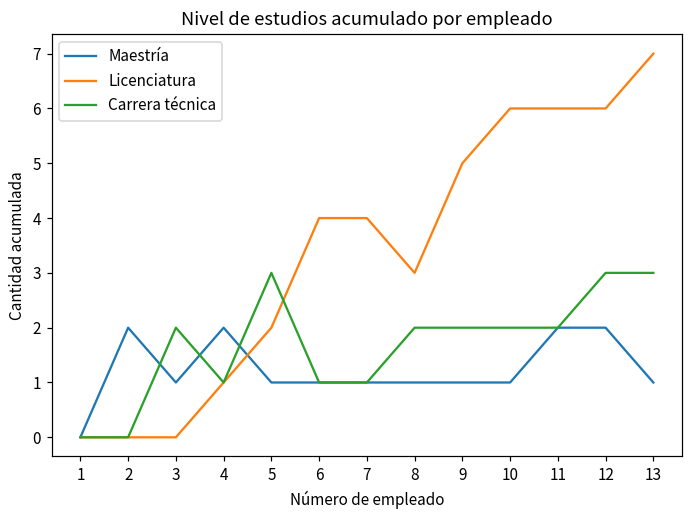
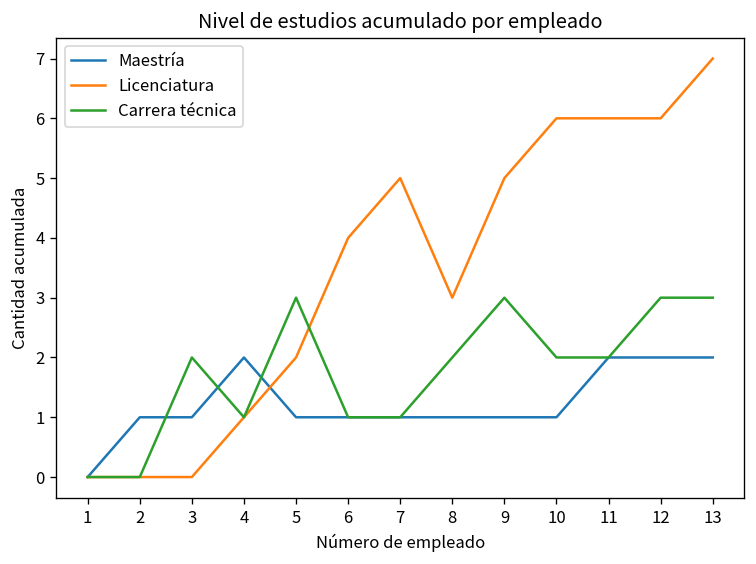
Maestría, 2: 2 -> 1
Licenciatura, 7: 4 -> 5
Carrera técnica, 9: 2 -> 3
Maestría, 13: 1 -> 2
